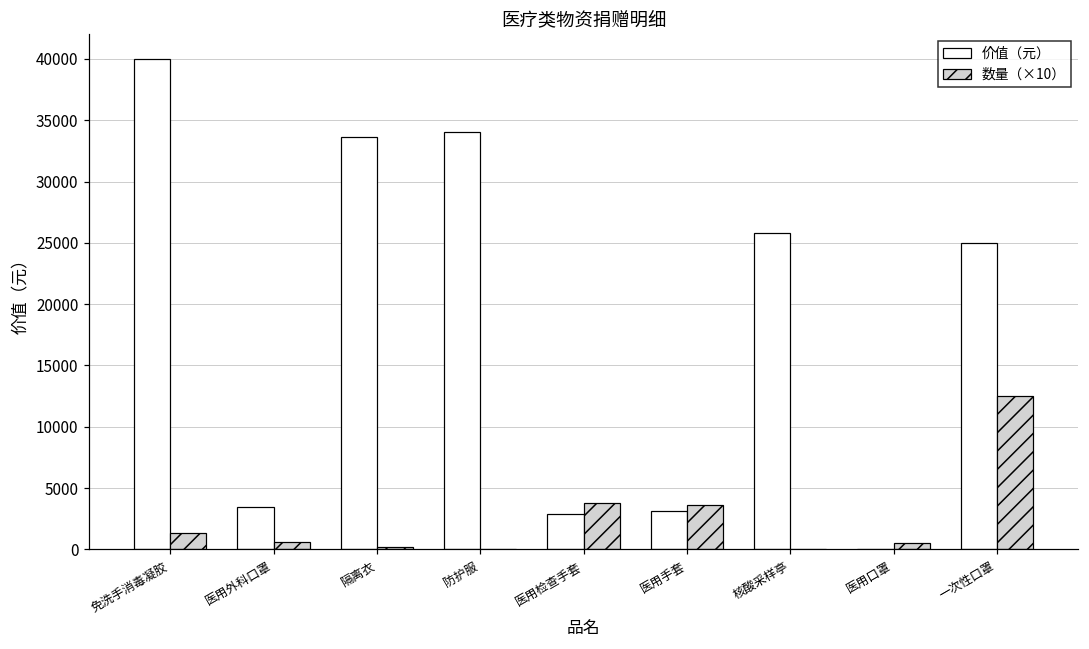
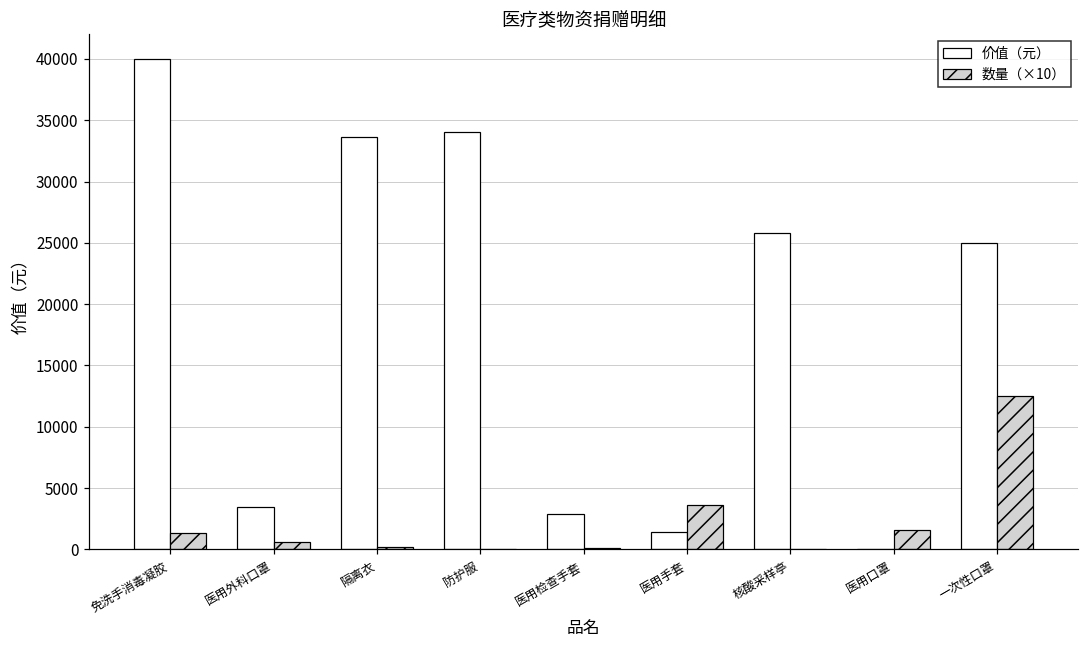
数量（×10）, 医用检查手套: 3800 -> 100
价值（元）, 医用手套: 3100 -> 1400
数量（×10）, 医用口罩: 500 -> 1600
